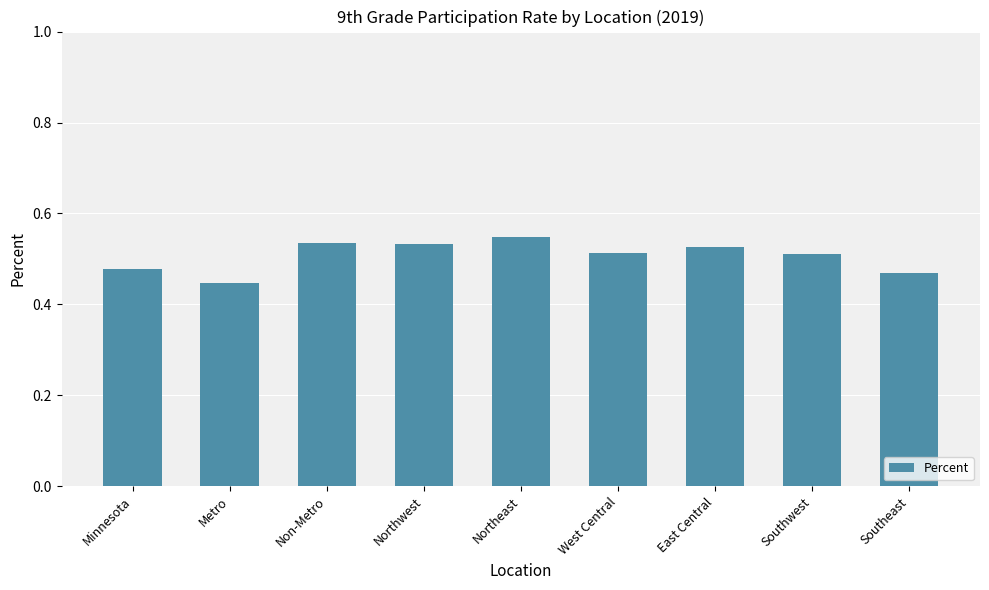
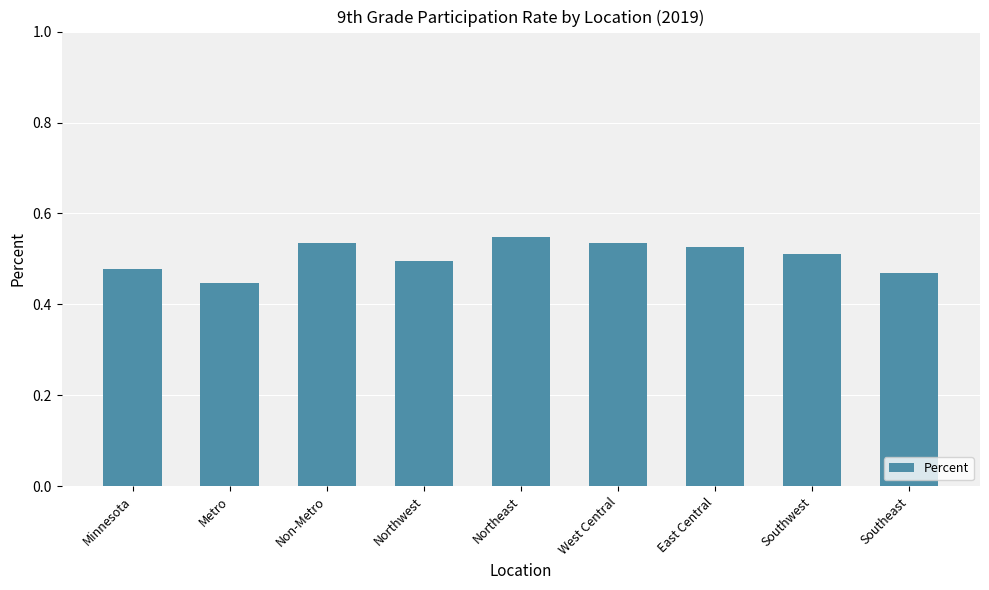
Northwest: 0.53 -> 0.50
West Central: 0.51 -> 0.54
